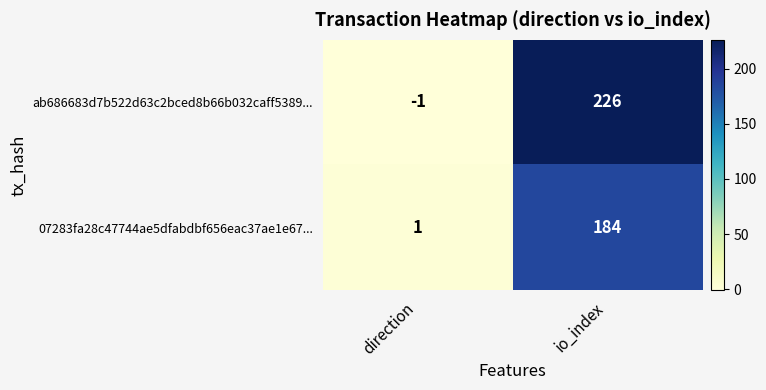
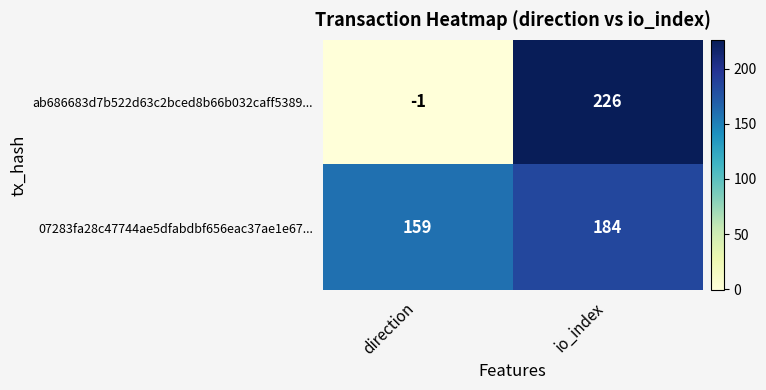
07283fa28c47744ae5dfabdbf656eac37ae1e67..., direction: 1 -> 159
